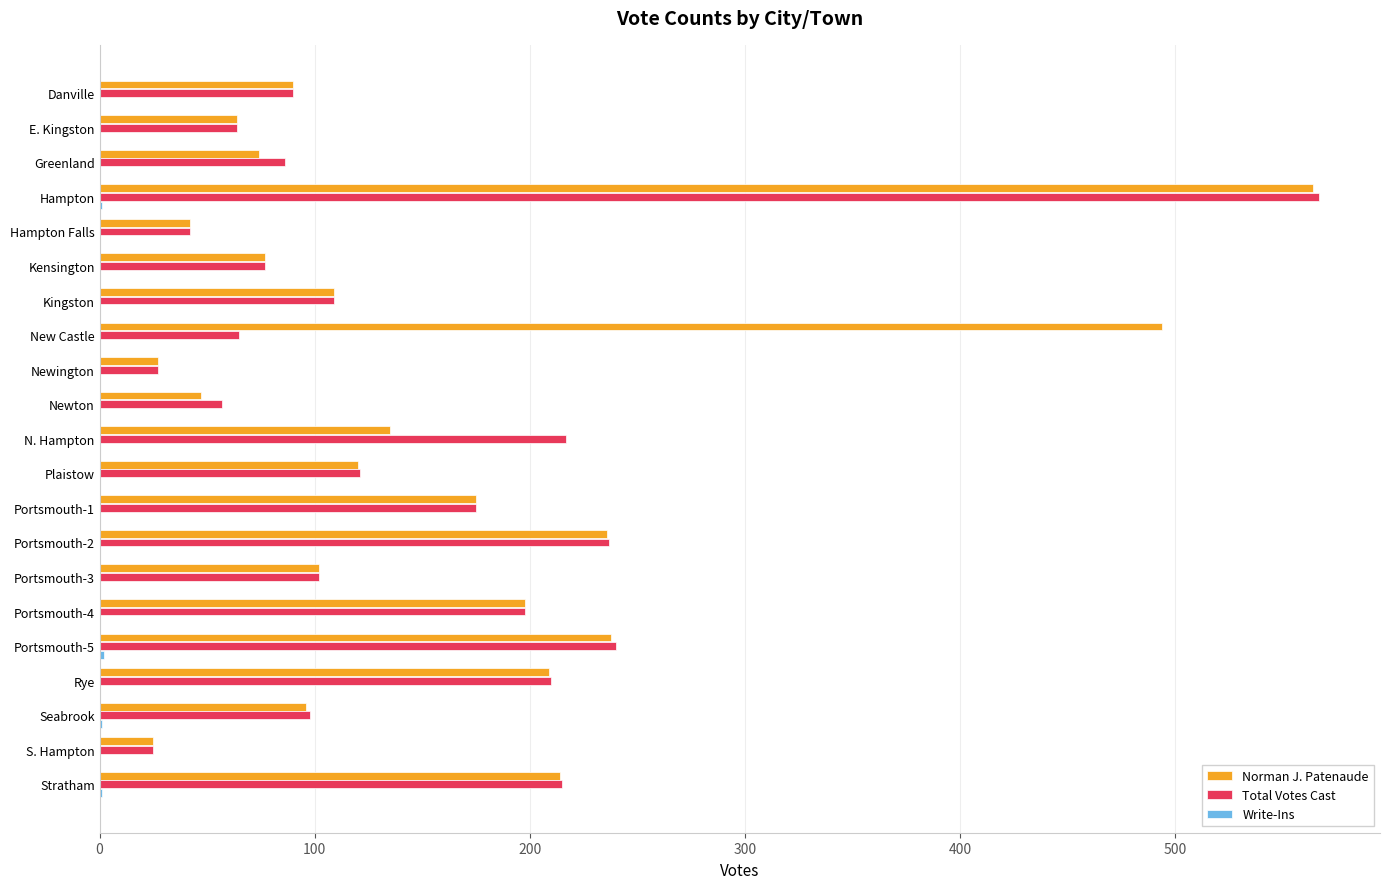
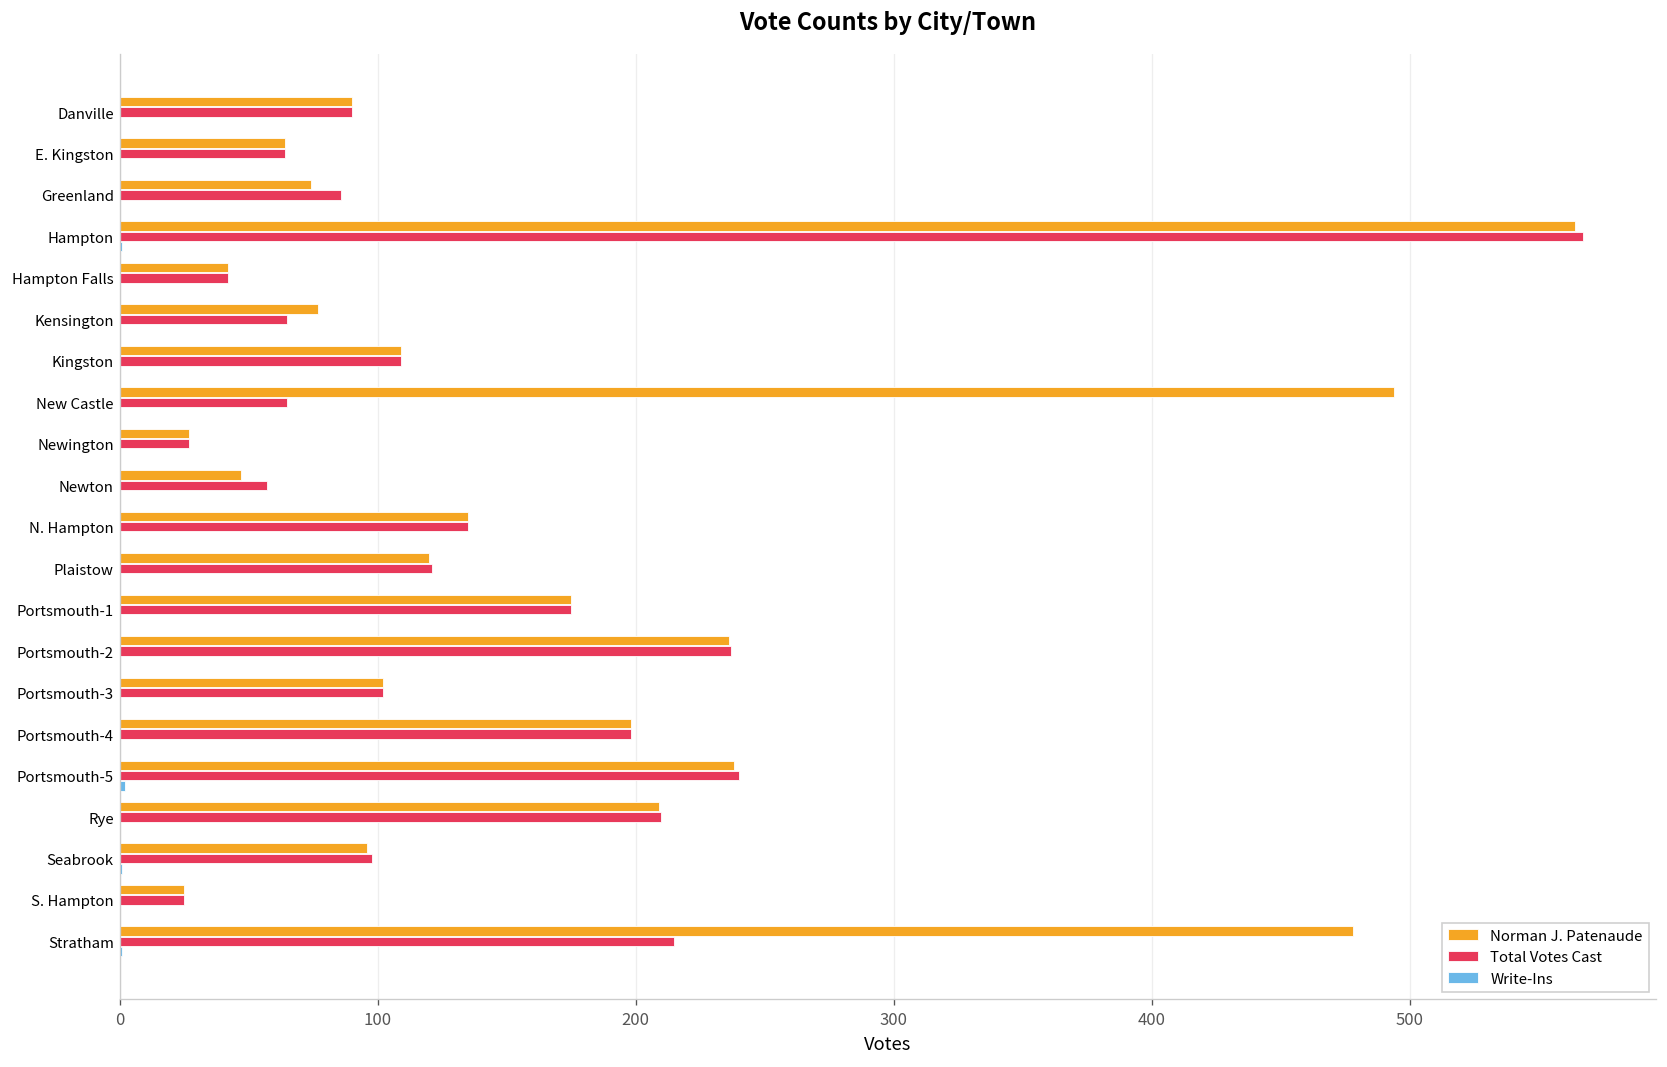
Total Votes Cast, Kensington: 77 -> 65
Total Votes Cast, N. Hampton: 217 -> 135
Norman J. Patenaude, Stratham: 214 -> 478
